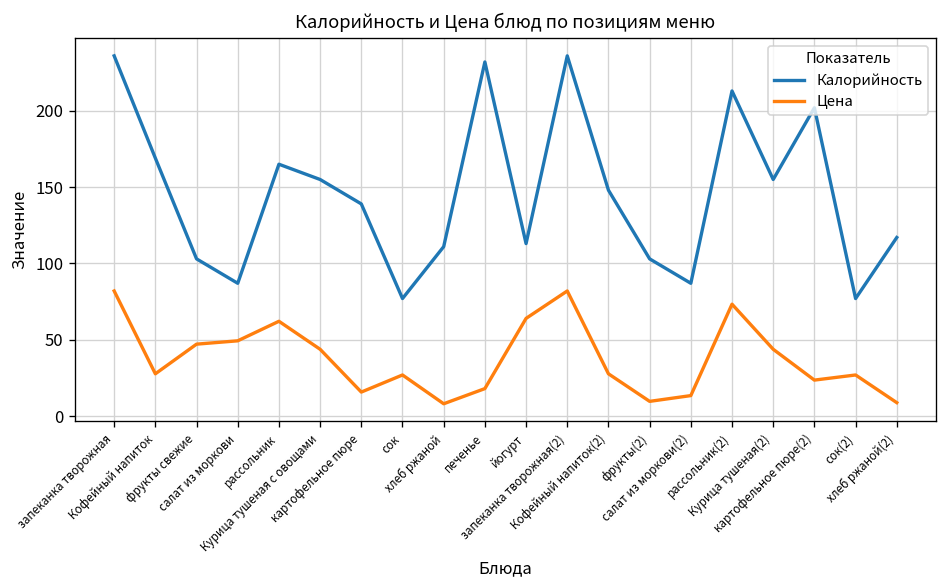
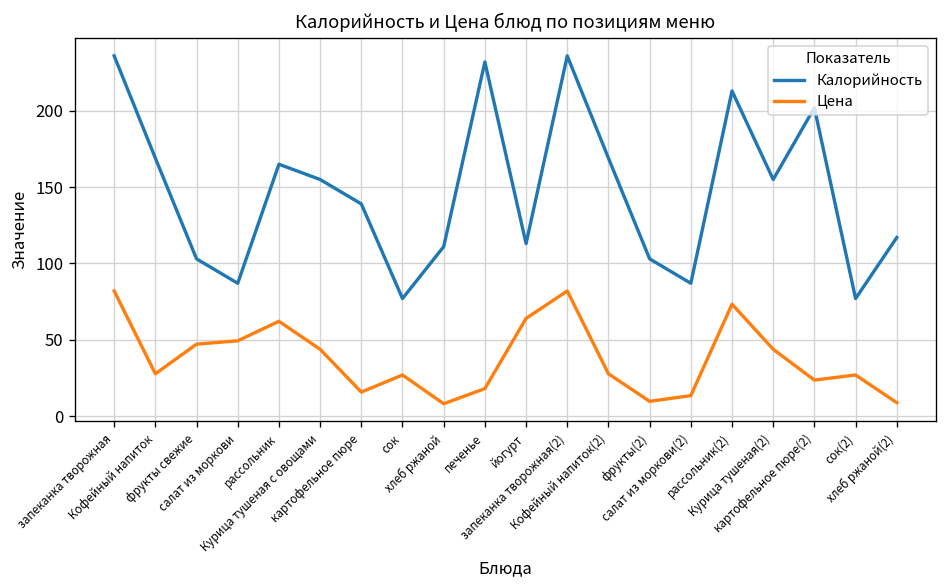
Калорийность, Кофейный напиток(2): 148 -> 169
